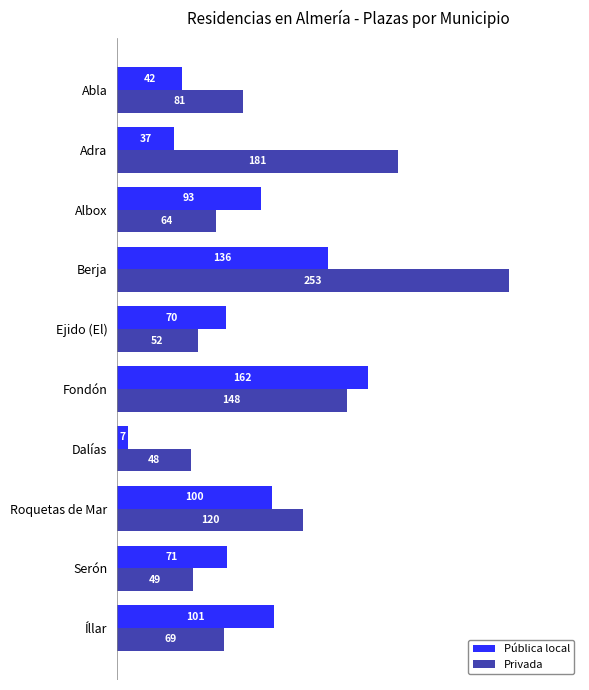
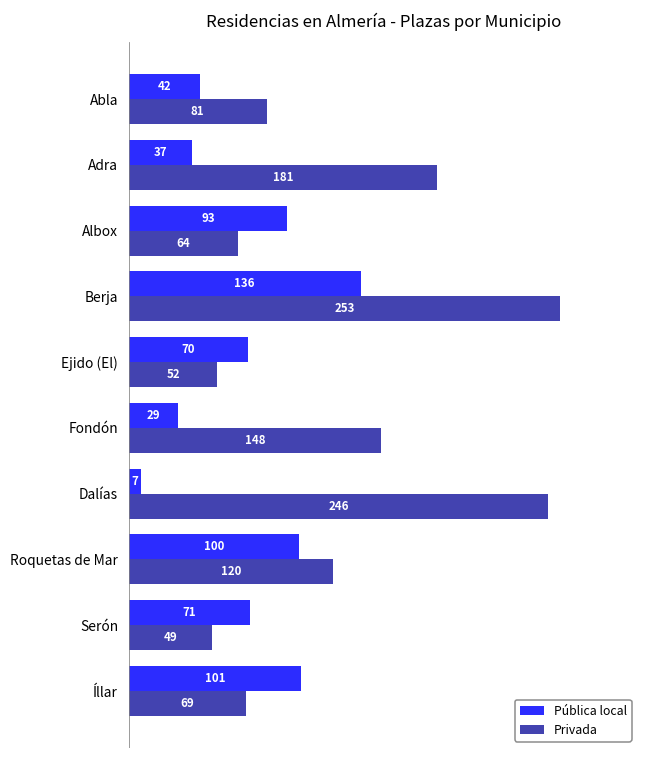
Pública local, Fondón: 162 -> 29
Privada, Dalías: 48 -> 246
